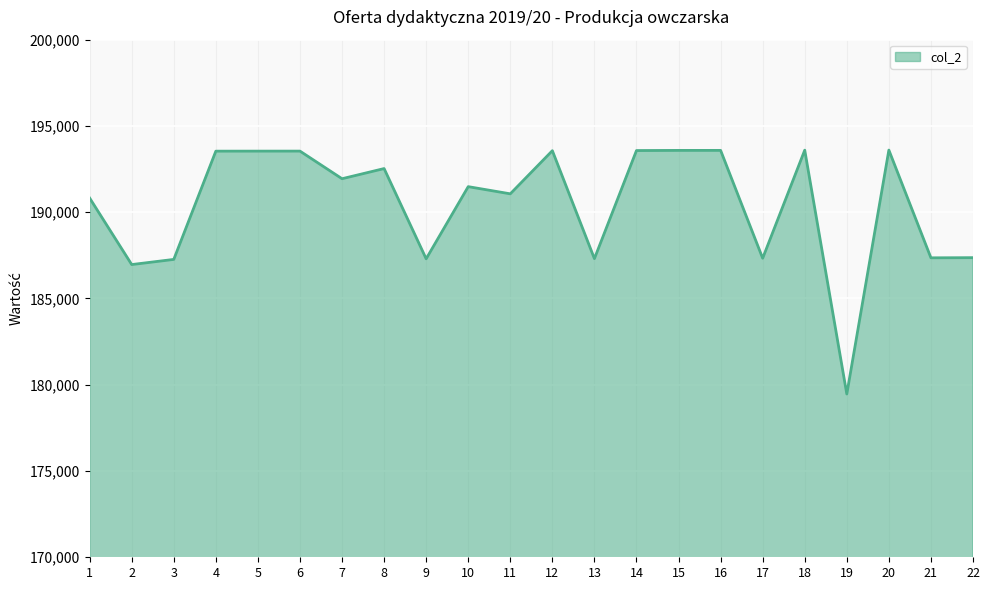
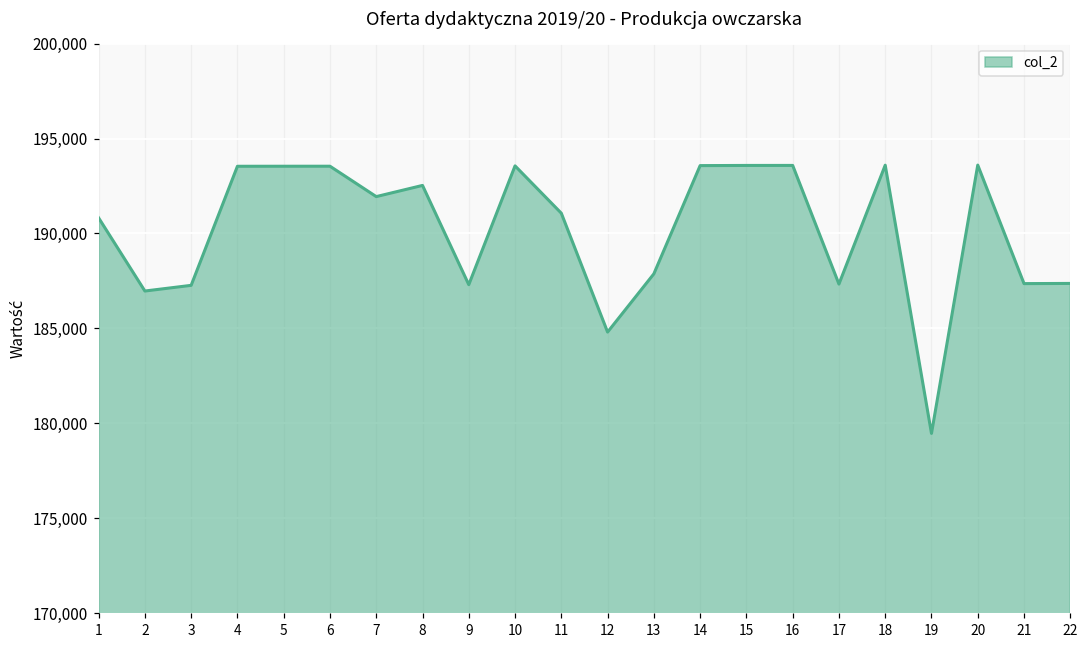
10: 191,500 -> 193,600
12: 193,600 -> 184,800
13: 187,300 -> 187,900
